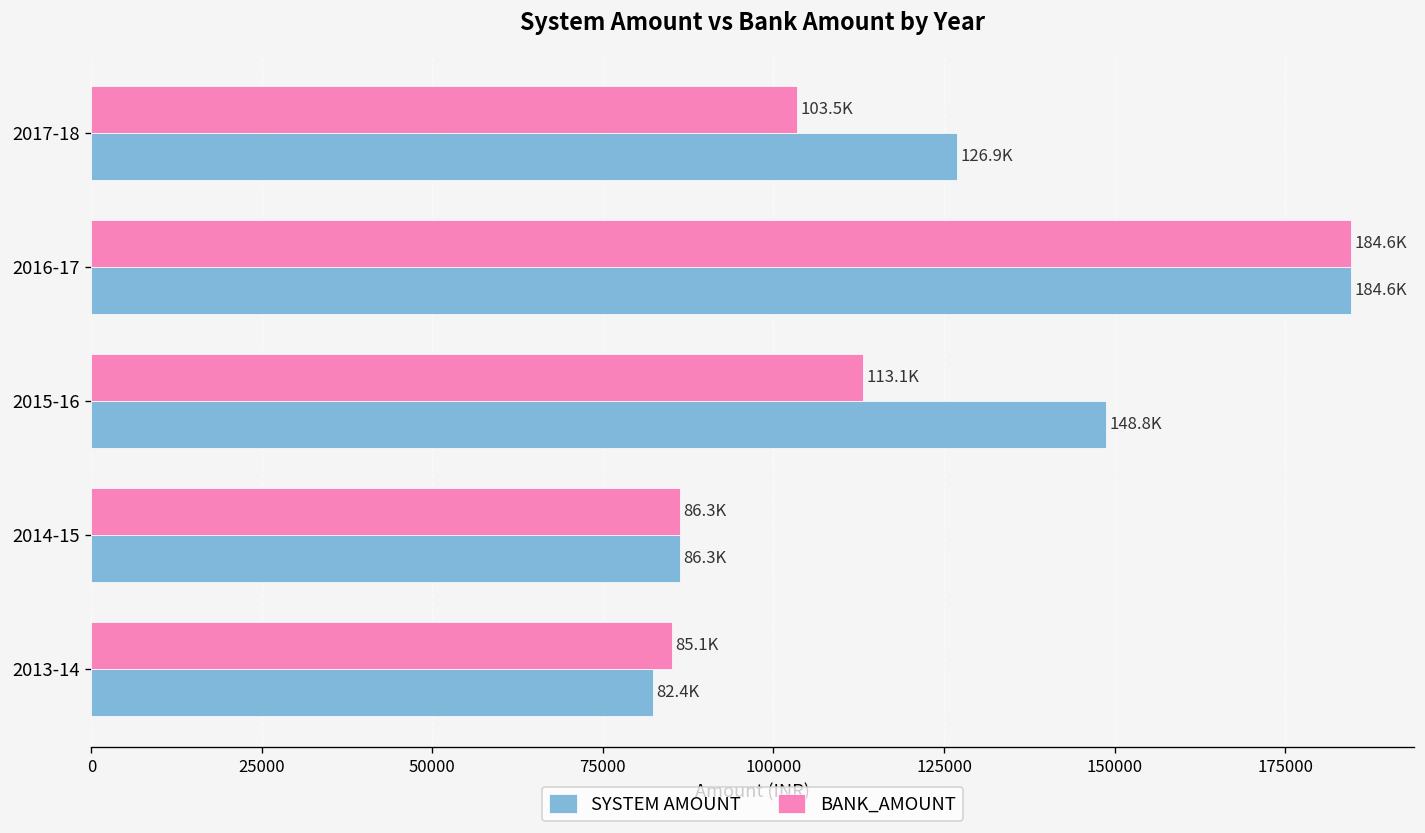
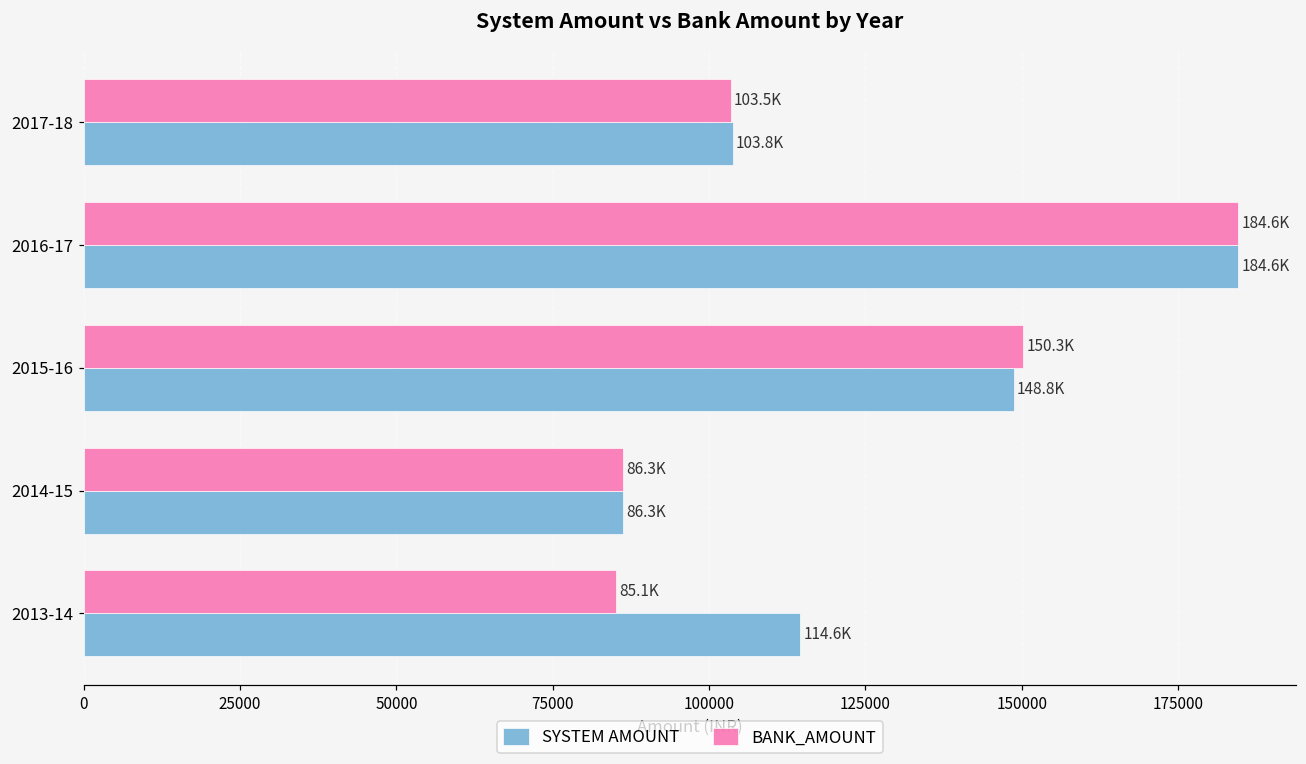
SYSTEM AMOUNT, 2017-18: 126.9K -> 103.8K
BANK_AMOUNT, 2015-16: 113.1K -> 150.3K
SYSTEM AMOUNT, 2013-14: 82.4K -> 114.6K
